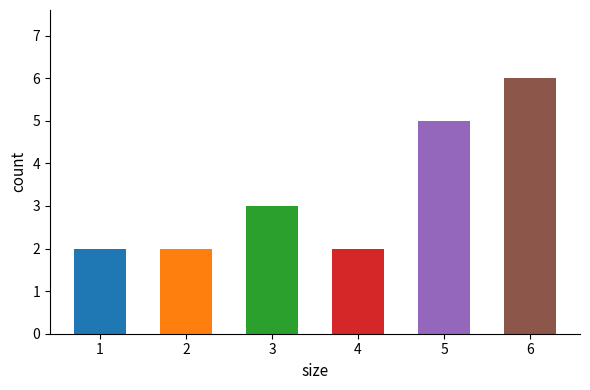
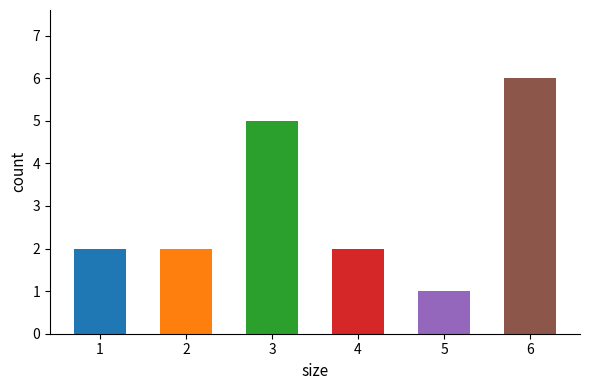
3: 3 -> 5
5: 5 -> 1
